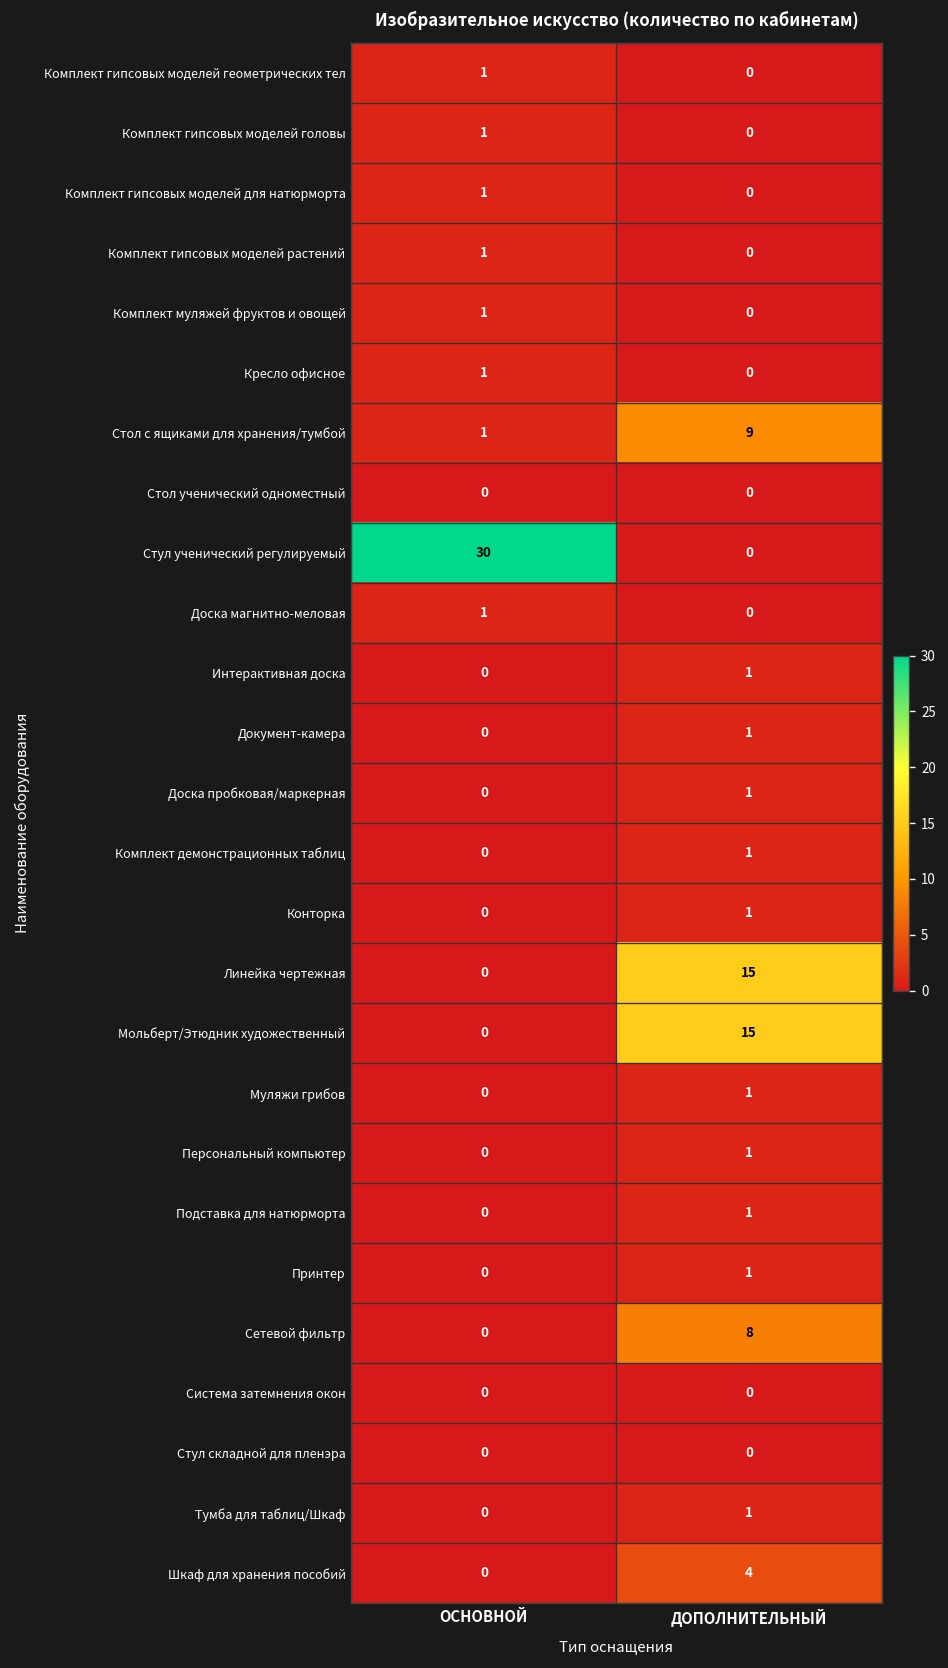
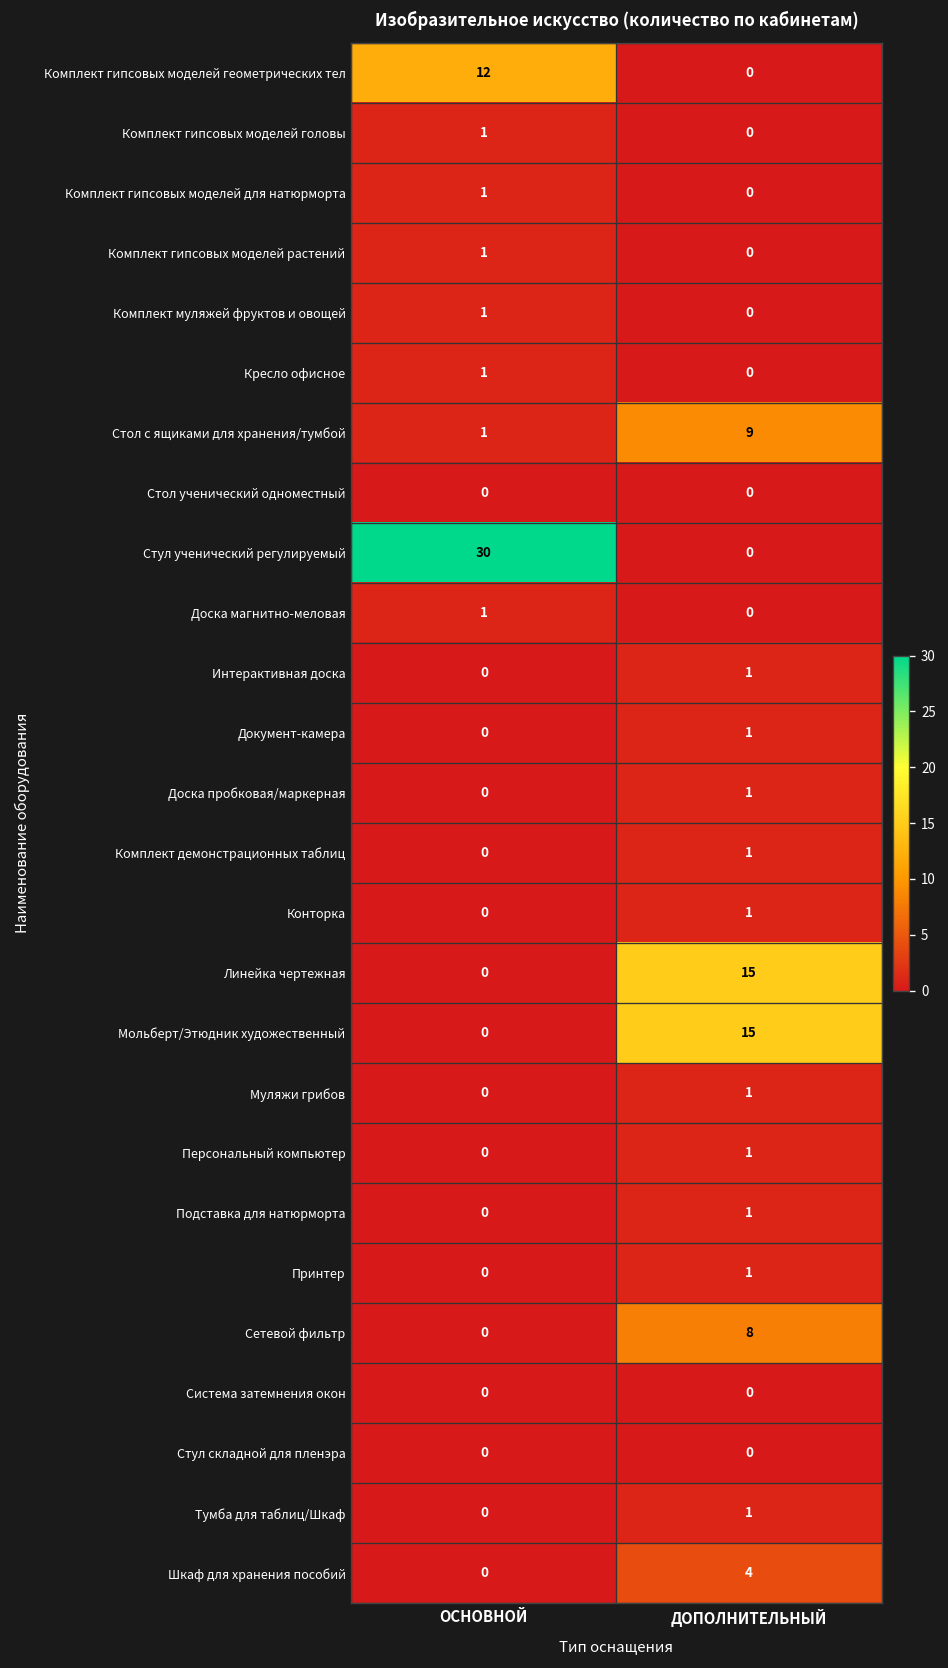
Комплект гипсовых моделей геометрических тел, ОСНОВНОЙ: 1 -> 12
